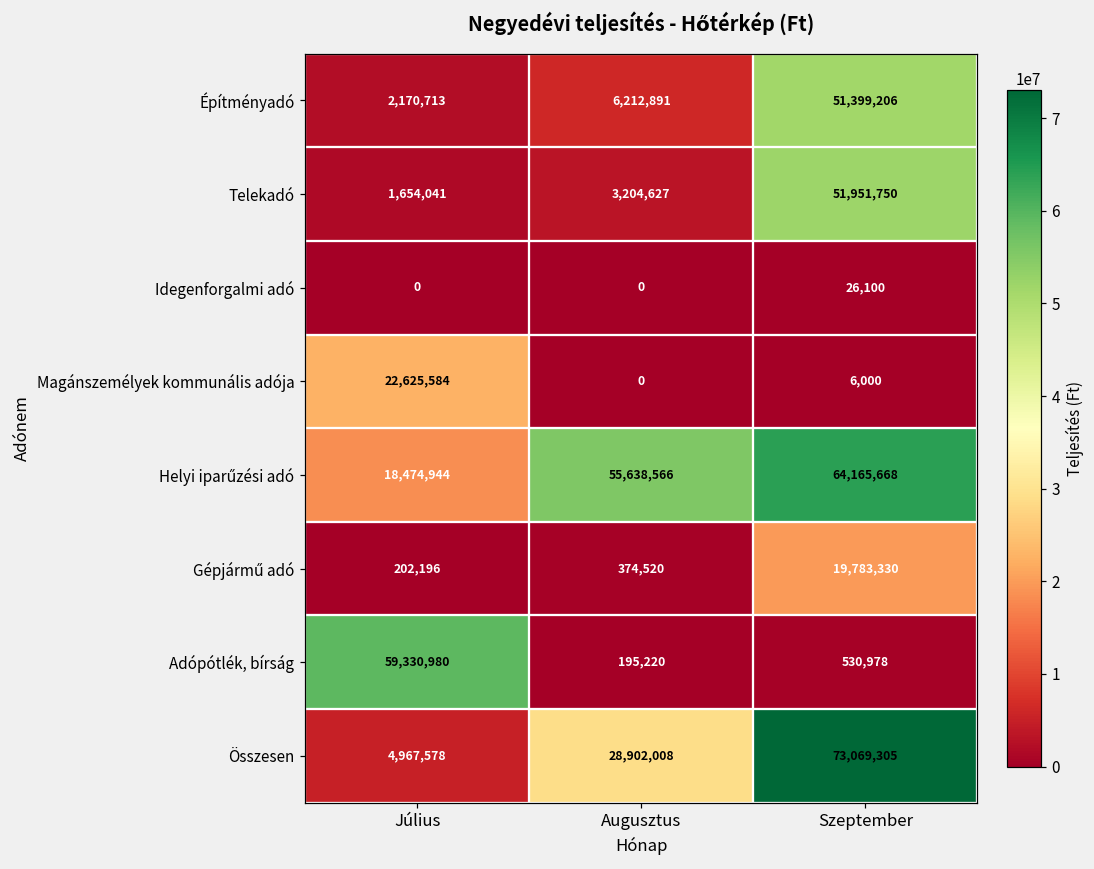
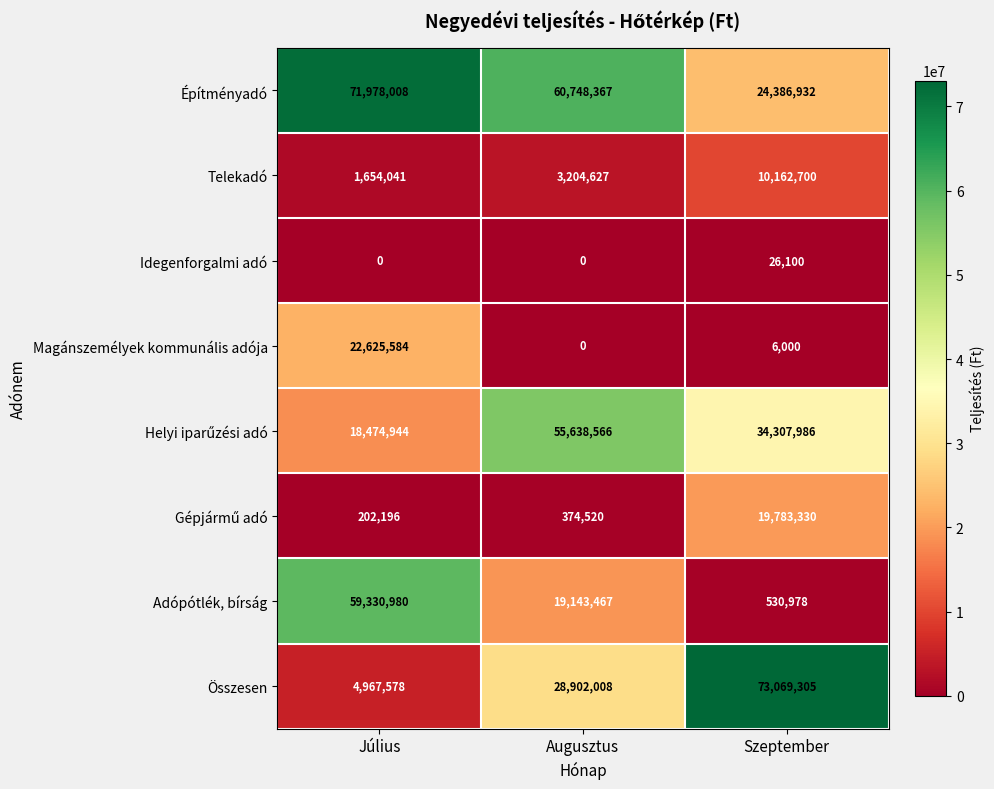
Építményadó, Július: 2,170,713 -> 71,978,008
Építményadó, Augusztus: 6,212,891 -> 60,748,367
Építményadó, Szeptember: 51,399,206 -> 24,386,932
Telekadó, Szeptember: 51,951,750 -> 10,162,700
Helyi iparűzési adó, Szeptember: 64,165,668 -> 34,307,986
Adópótlék, bírság, Augusztus: 195,220 -> 19,143,467
